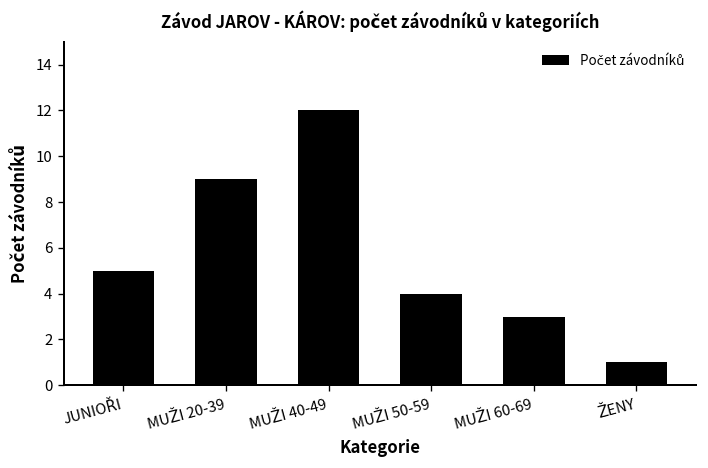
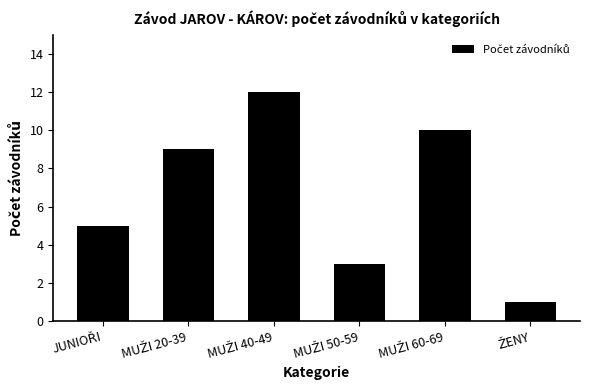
MUŽI 50-59: 4 -> 3
MUŽI 60-69: 3 -> 10
